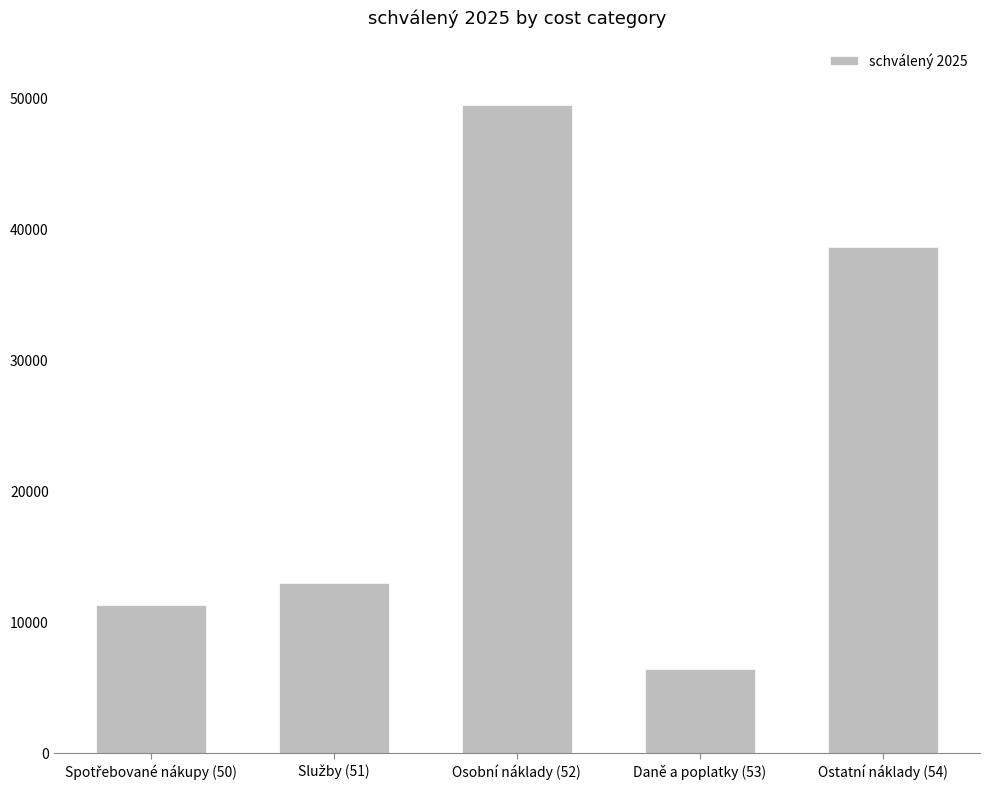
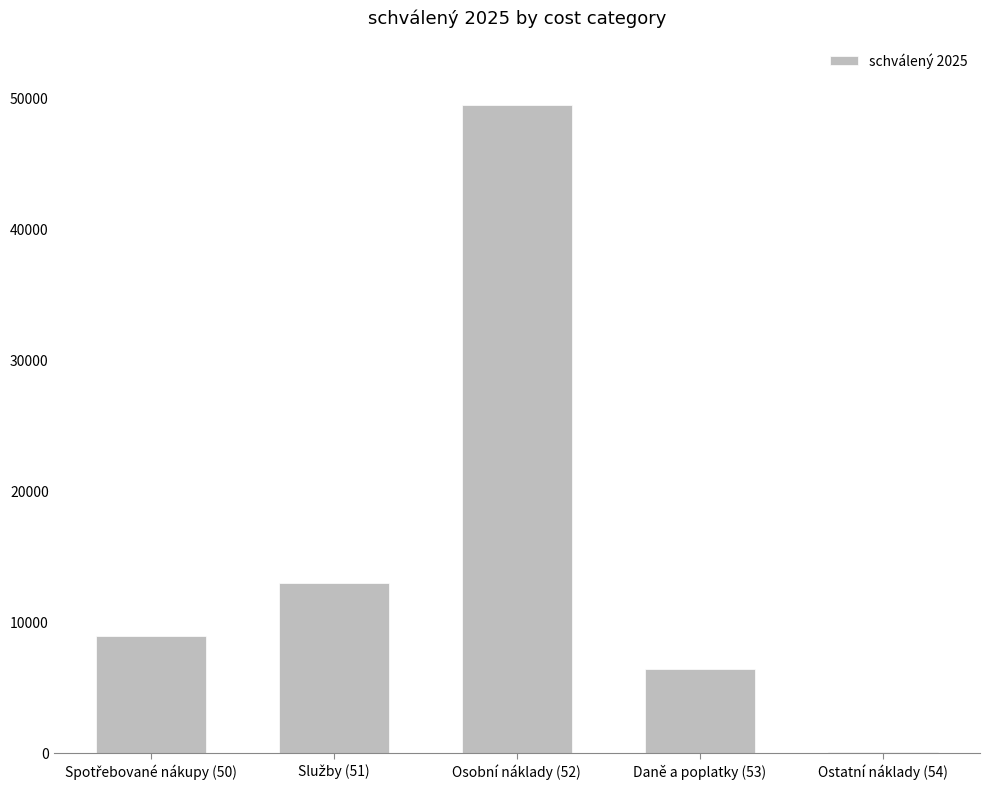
Spotřebované nákupy (50): 11300 -> 8900
Ostatní náklady (54): 38600 -> 100
